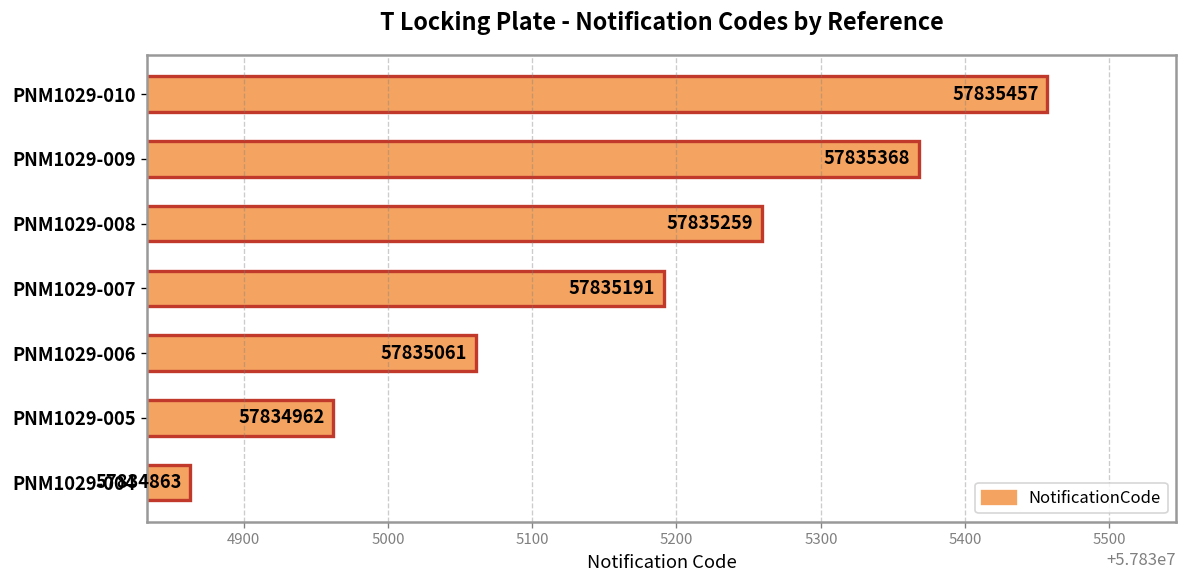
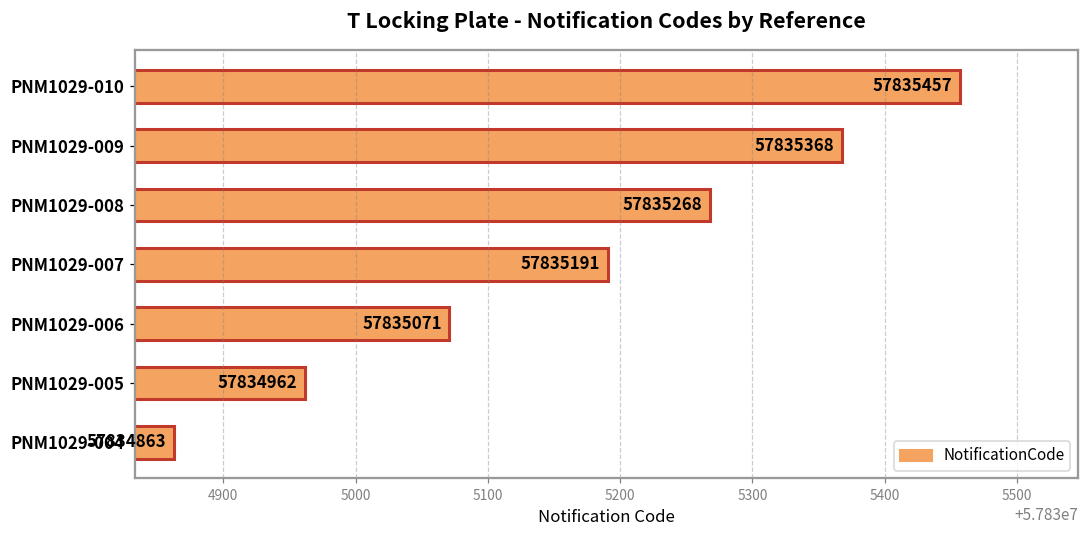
PNM1029-008: 57835259 -> 57835268
PNM1029-006: 57835061 -> 57835071
